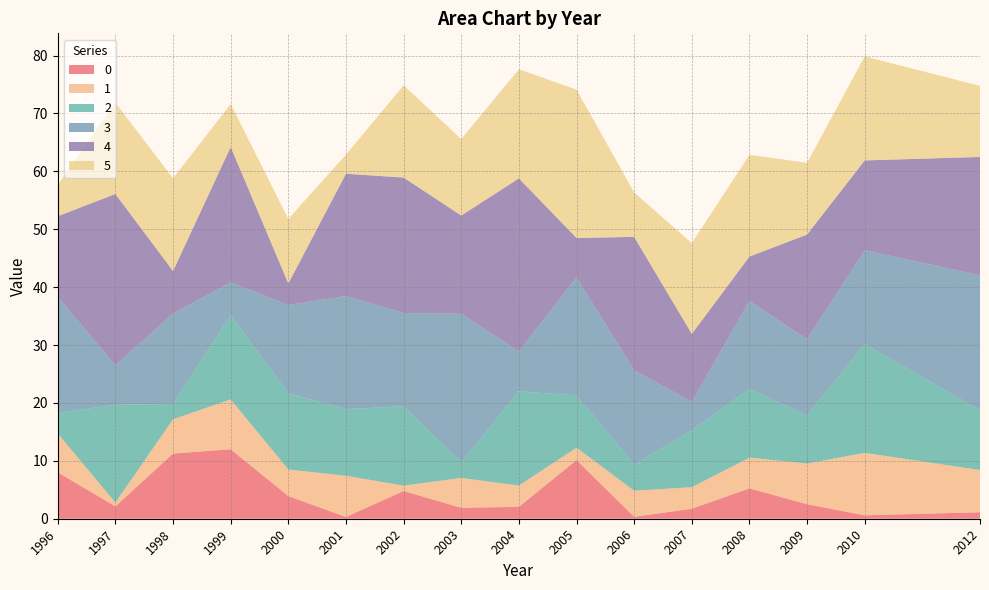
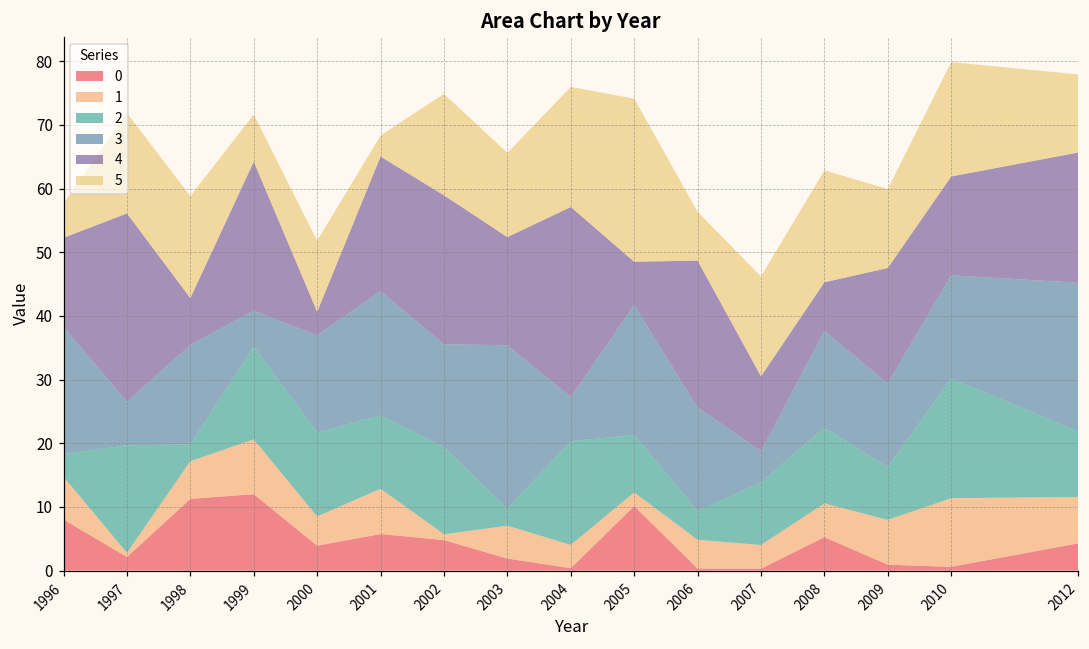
0, 2001: 0 -> 6
0, 2004: 2 -> 0
0, 2007: 2 -> 0
0, 2009: 3 -> 1
0, 2012: 1 -> 4
